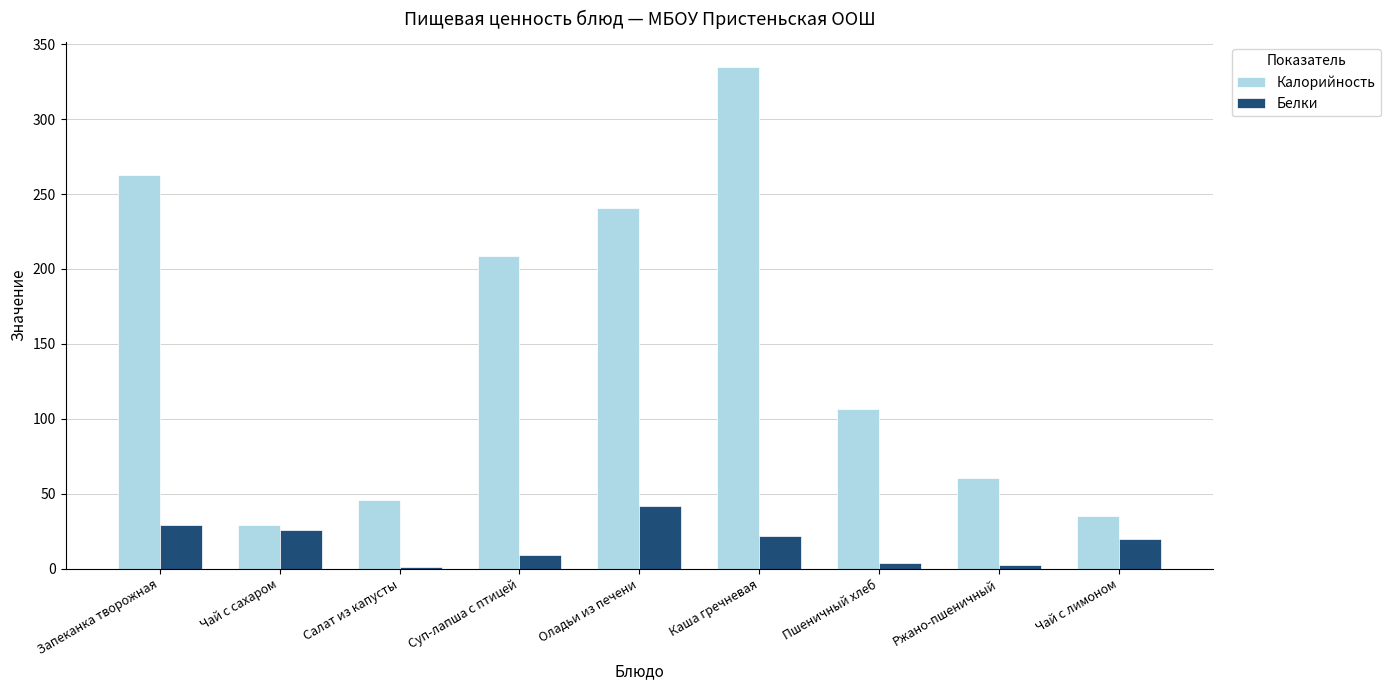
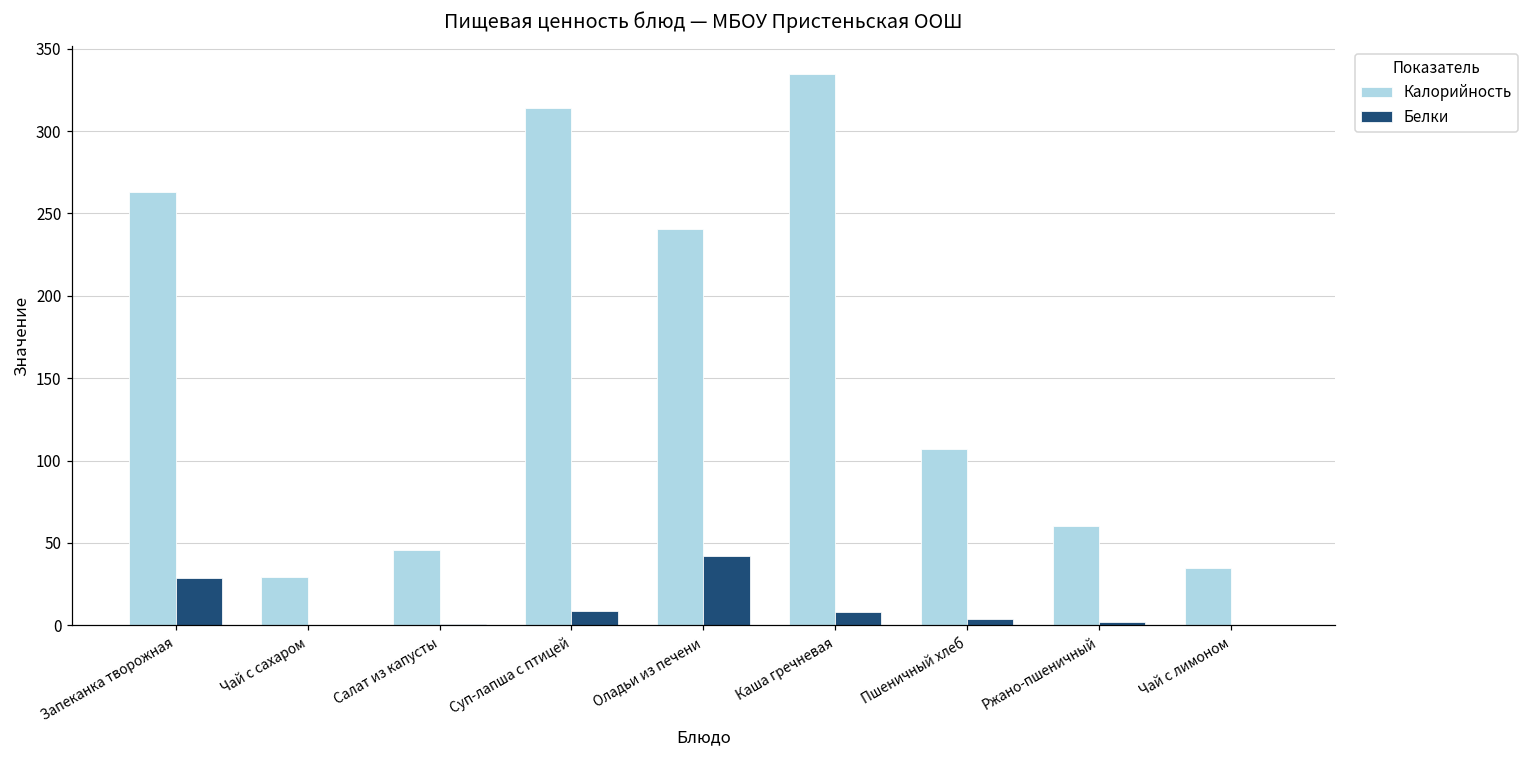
Белки, Чай с сахаром: 26 -> 0
Калорийность, Суп-лапша с птицей: 208 -> 314
Белки, Каша гречневая: 21 -> 8
Белки, Чай с лимоном: 20 -> 0
